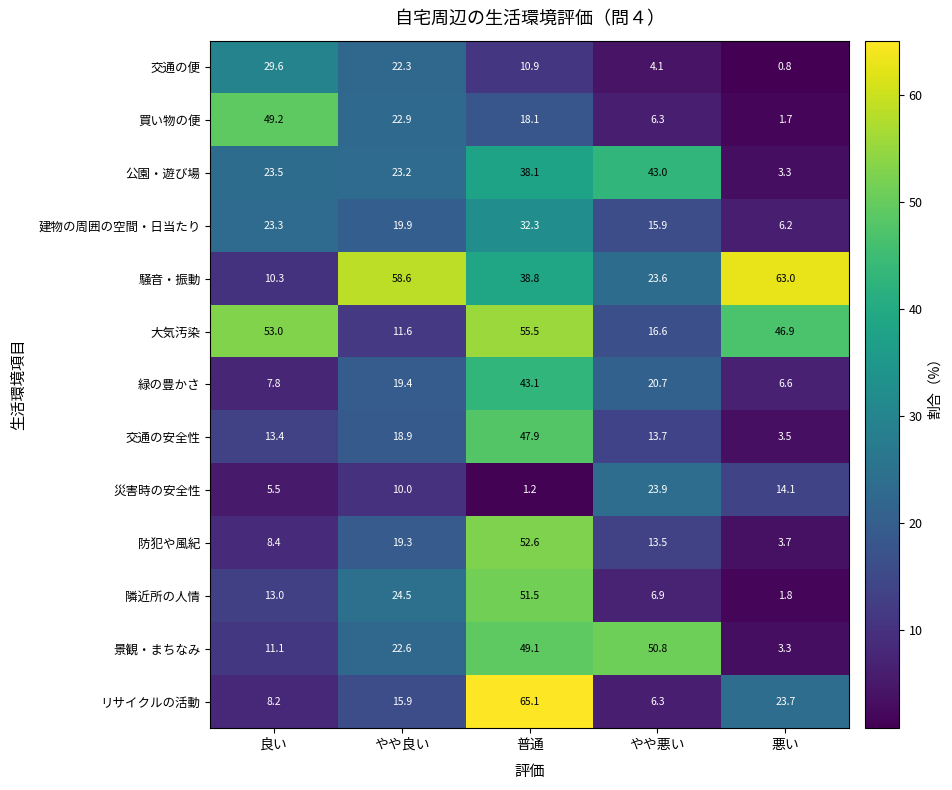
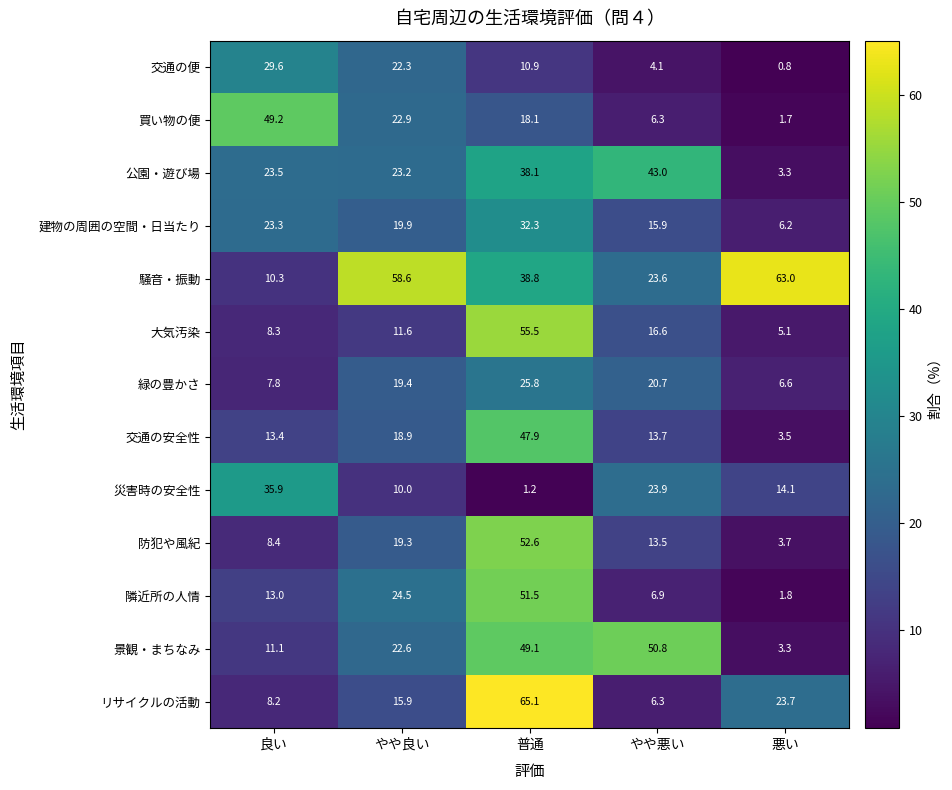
大気汚染, 良い: 53.0 -> 8.3
大気汚染, 悪い: 46.9 -> 5.1
緑の豊かさ, 普通: 43.1 -> 25.8
災害時の安全性, 良い: 5.5 -> 35.9
